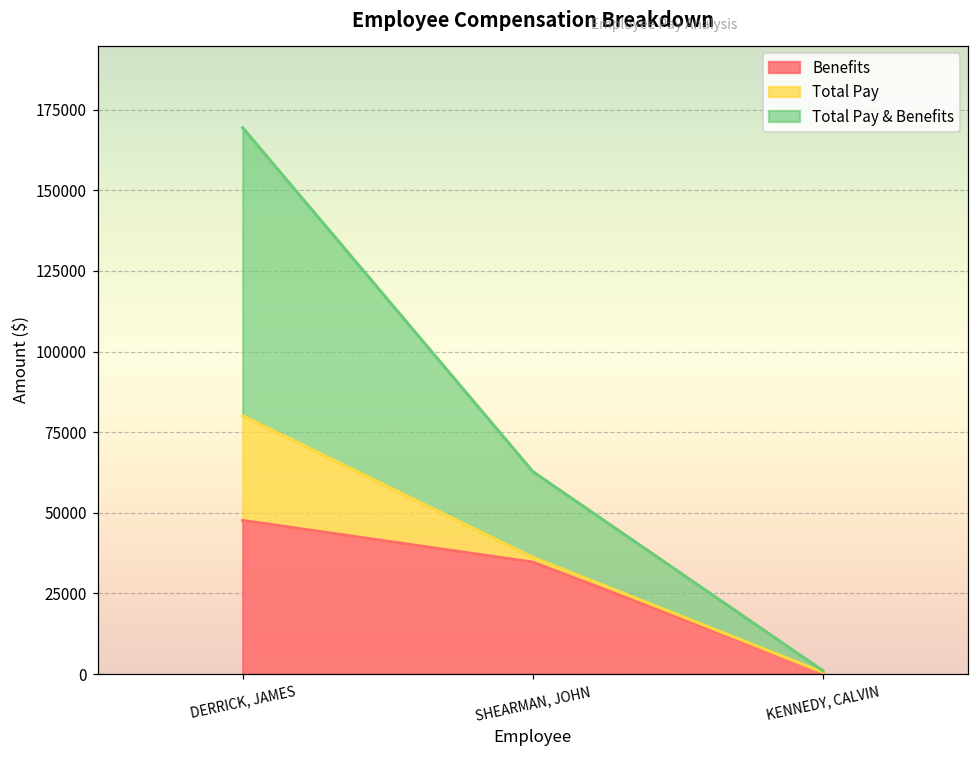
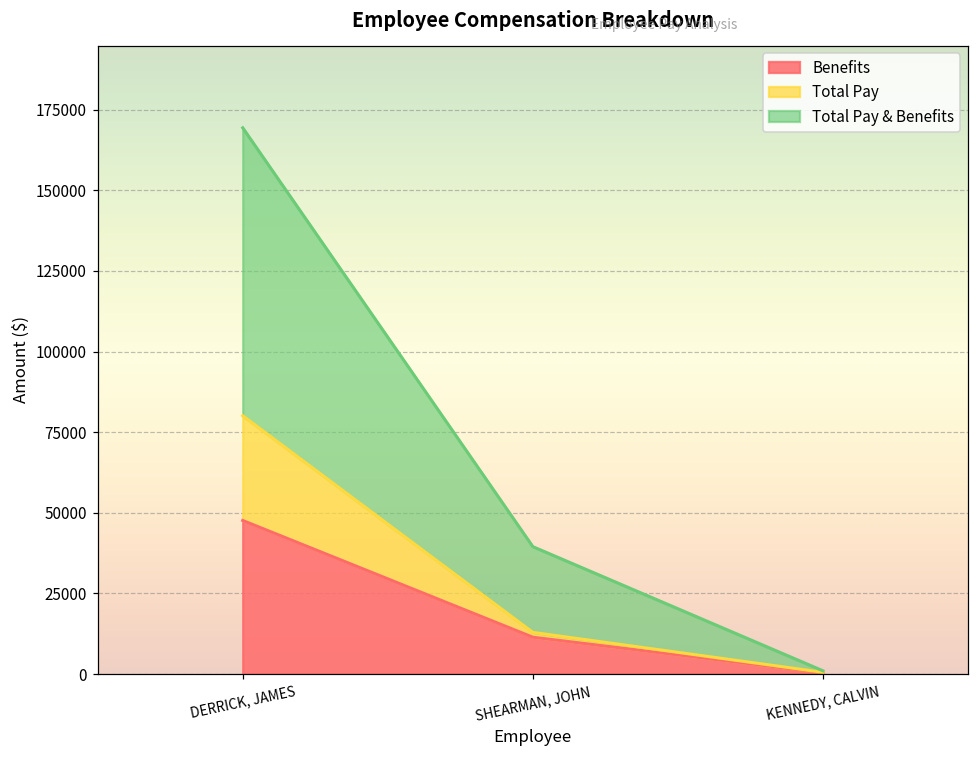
Benefits, SHEARMAN, JOHN: 35000 -> 11000
